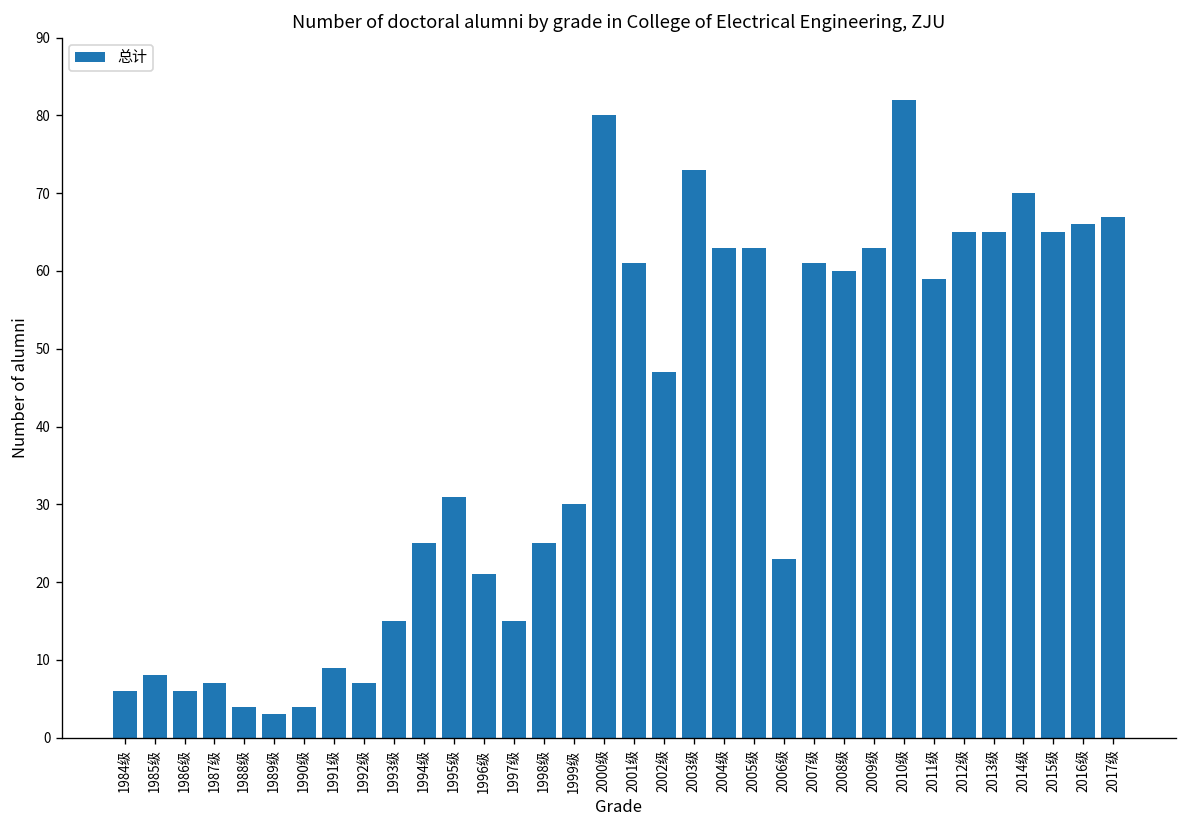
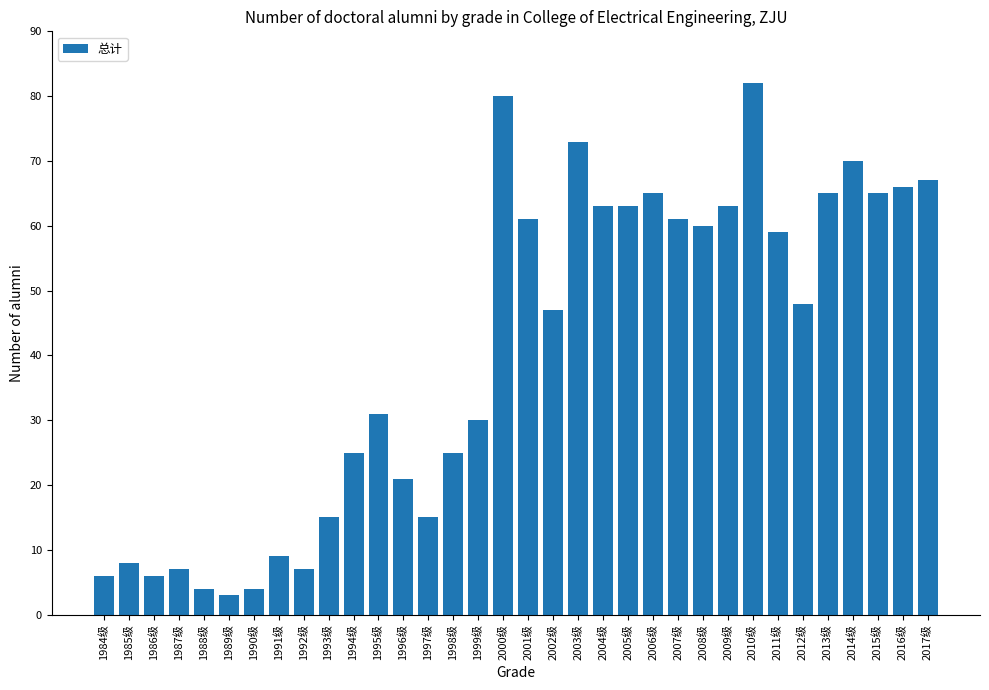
2006级: 23 -> 65
2012级: 65 -> 48
